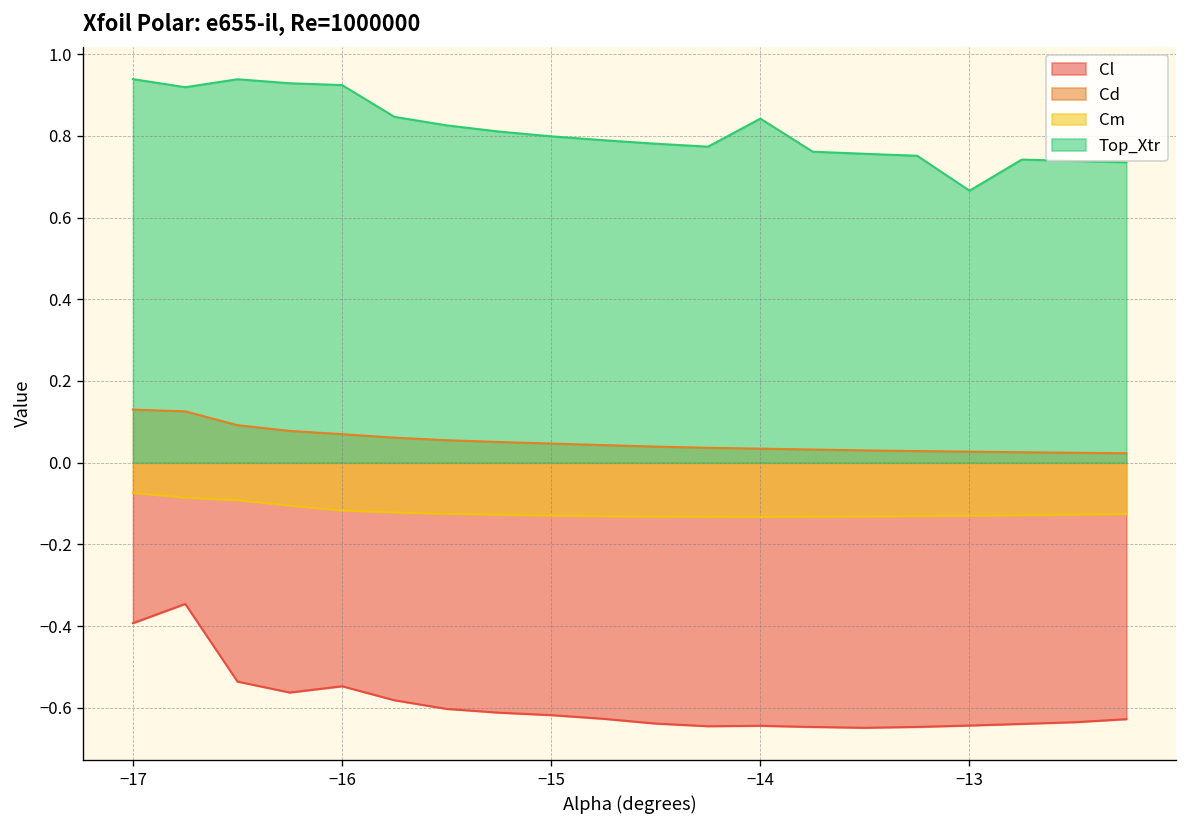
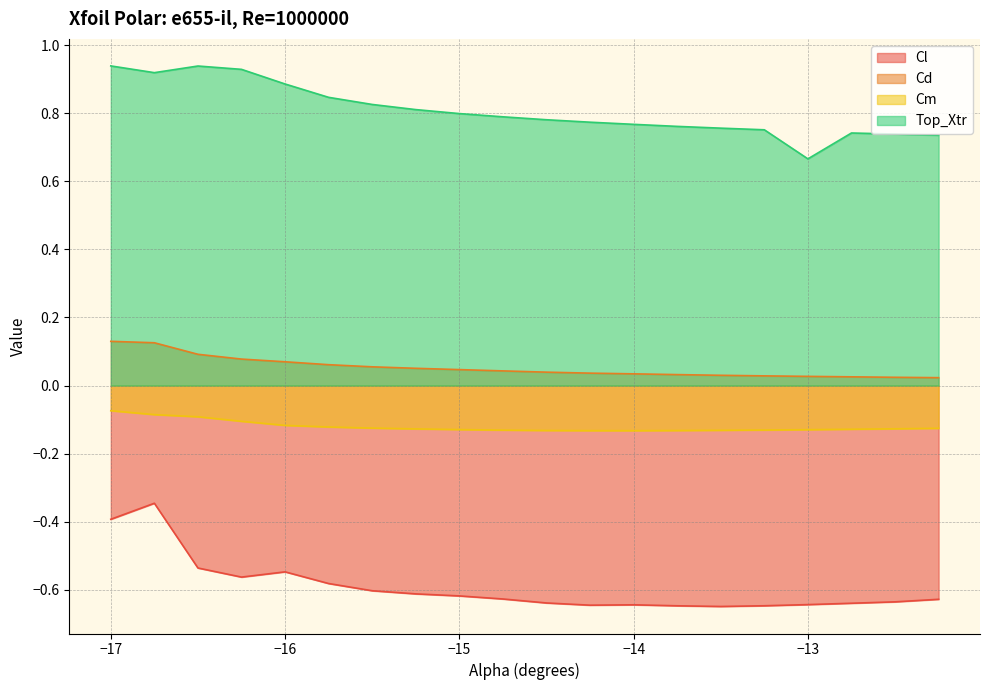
Top_Xtr, −16: 0.92 -> 0.89
Top_Xtr, −14: 0.84 -> 0.77
